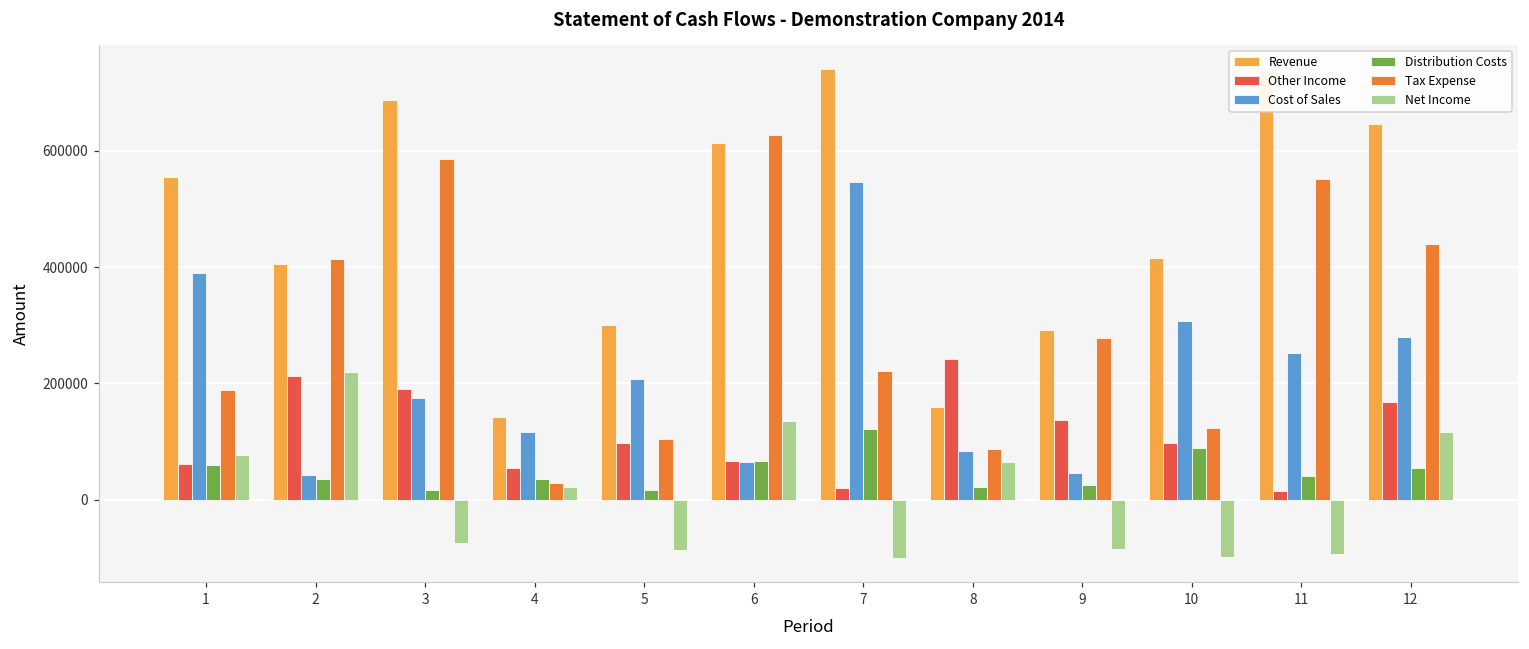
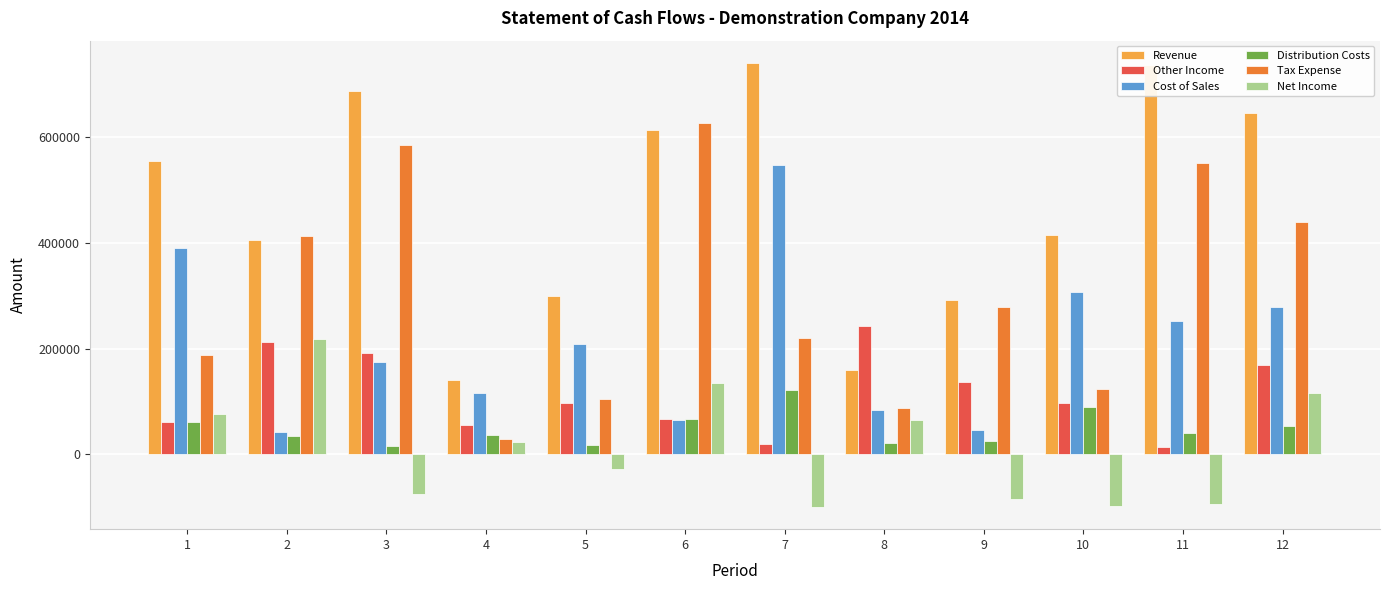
Net Income, 5: -90000 -> -30000
